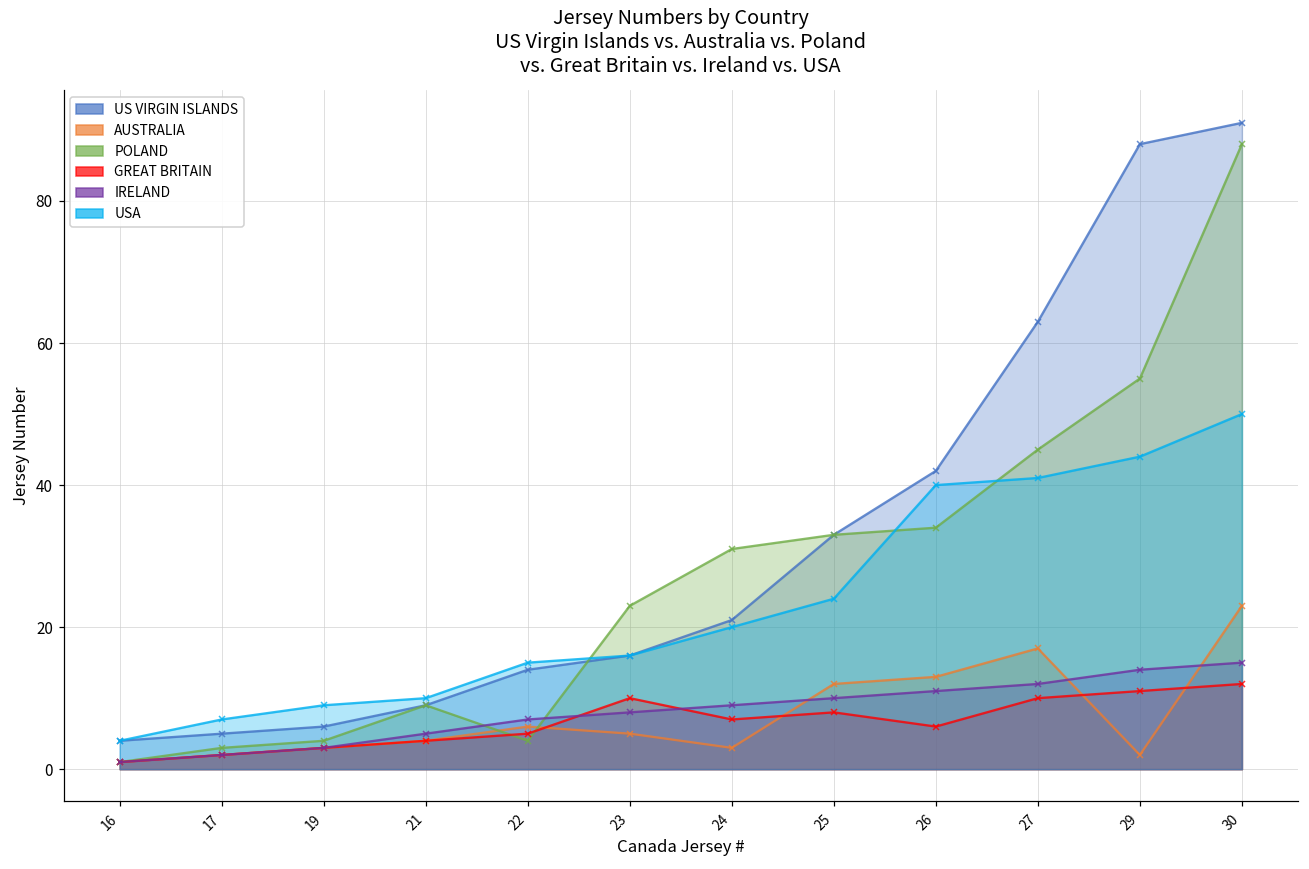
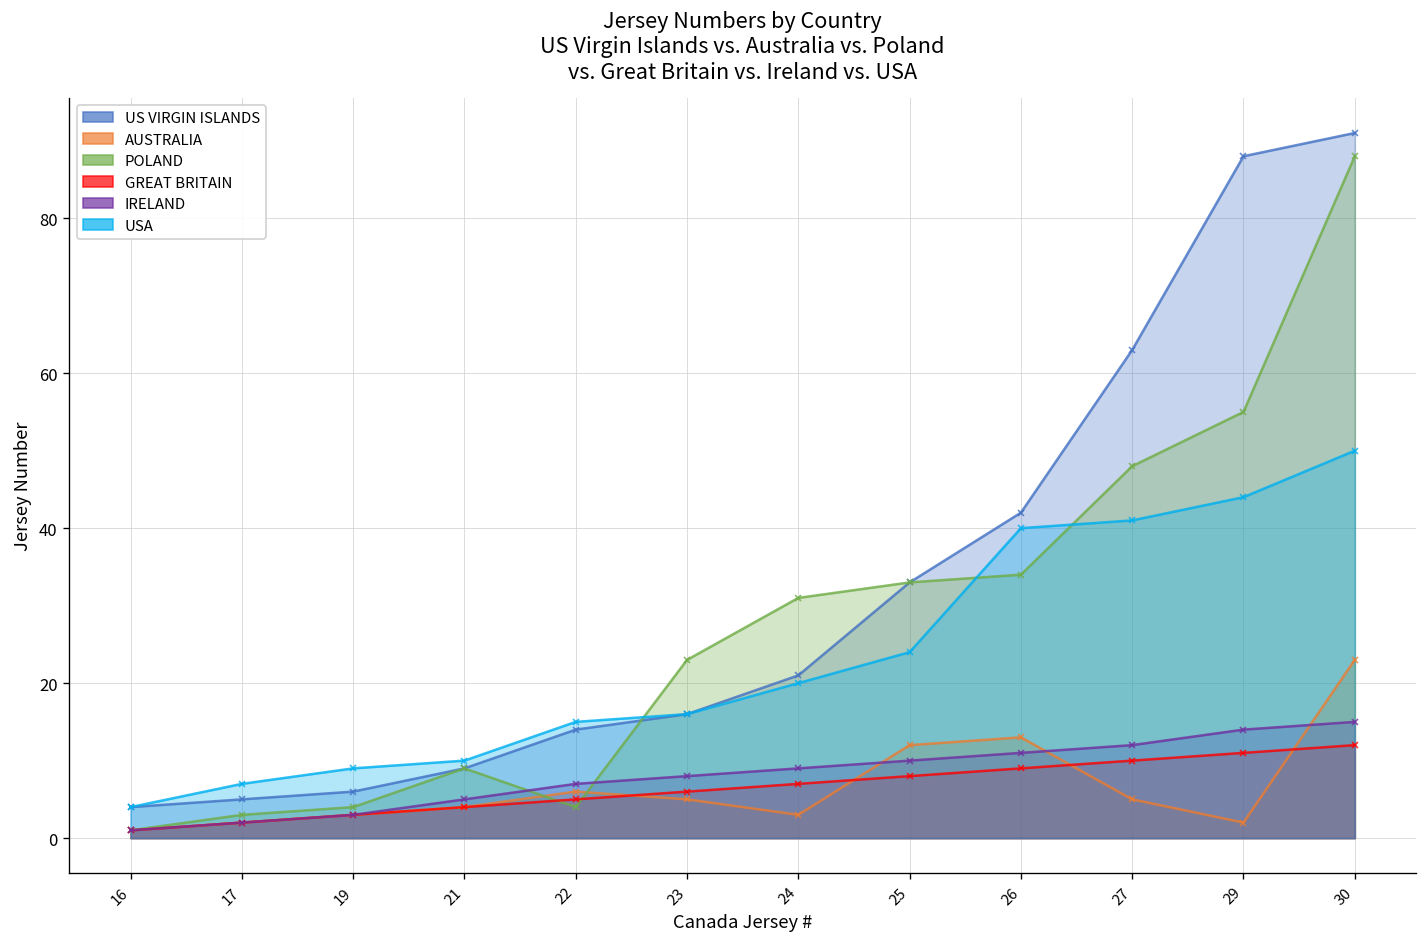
GREAT BRITAIN, 23: 10 -> 6
GREAT BRITAIN, 26: 6 -> 9
AUSTRALIA, 27: 17 -> 5
POLAND, 27: 45 -> 48
